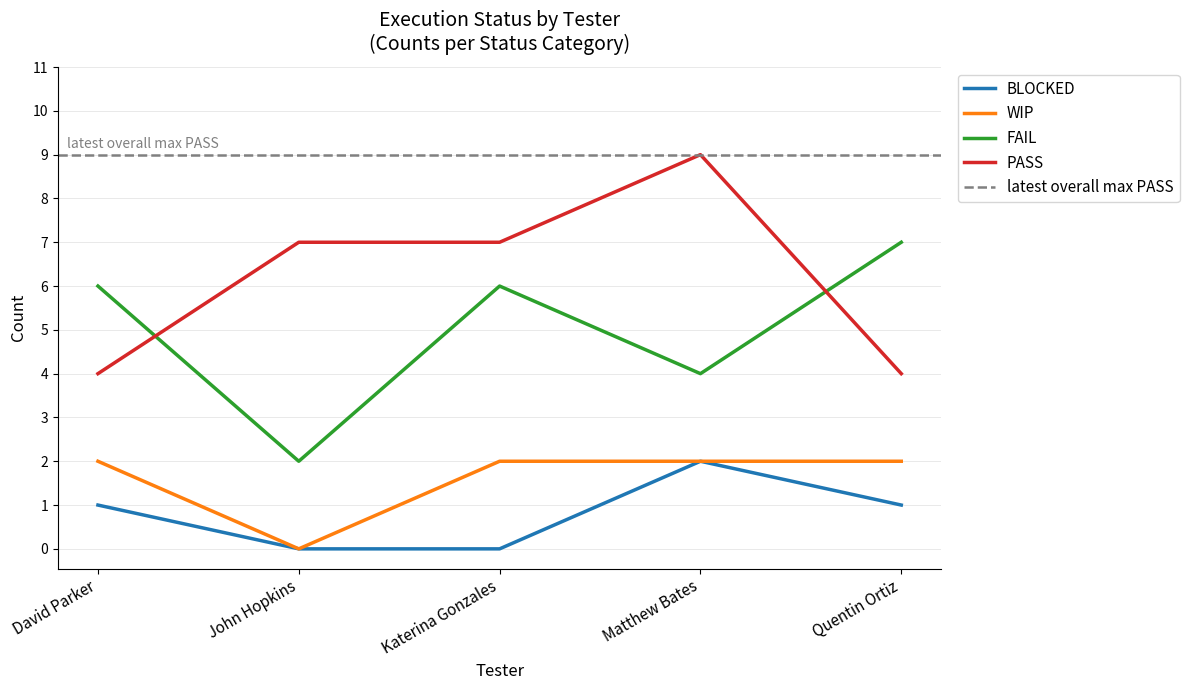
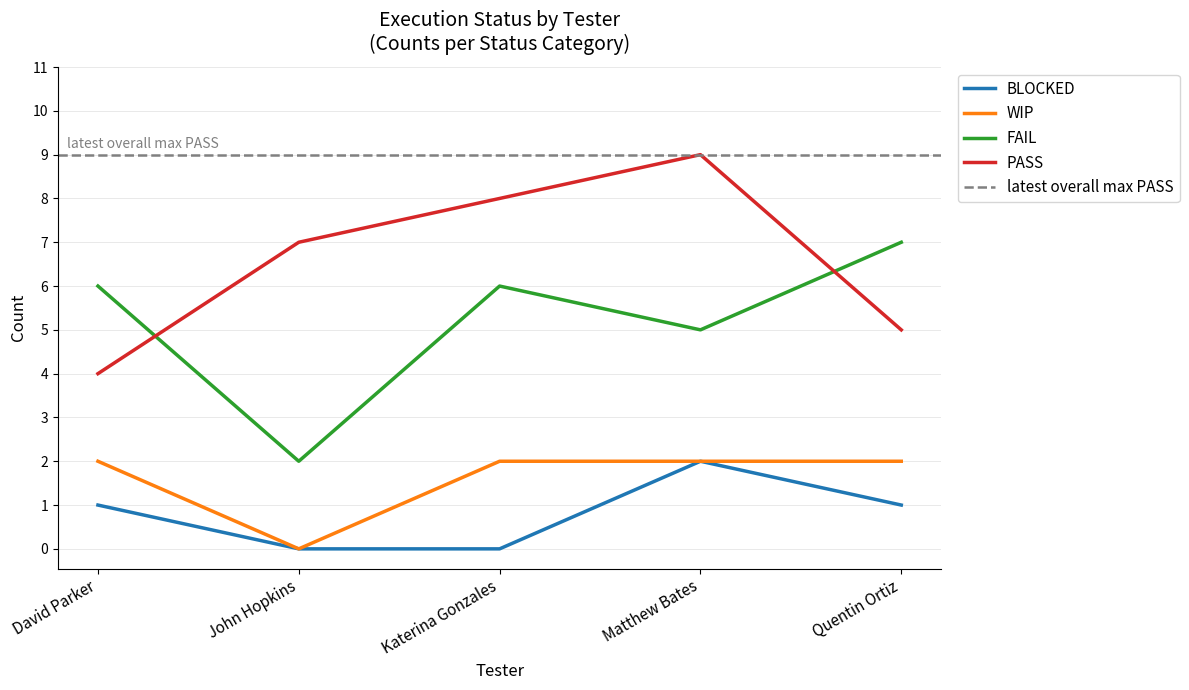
PASS, Katerina Gonzales: 7 -> 8
FAIL, Matthew Bates: 4 -> 5
PASS, Quentin Ortiz: 4 -> 5
